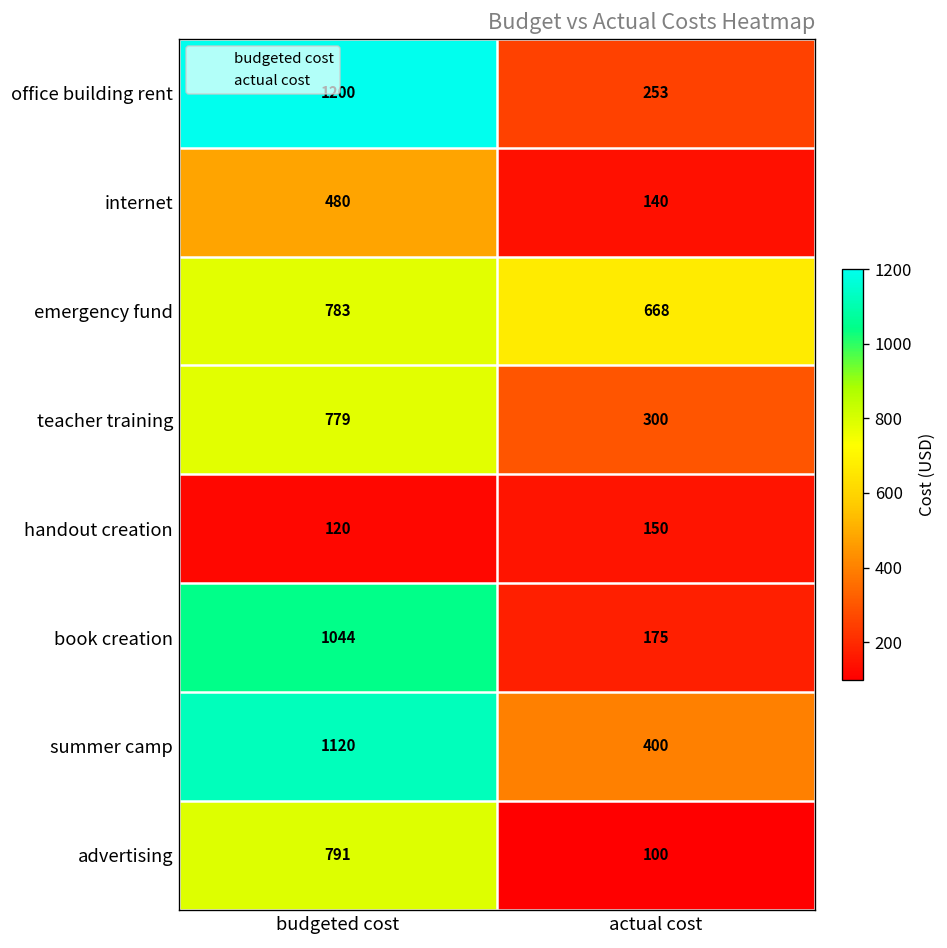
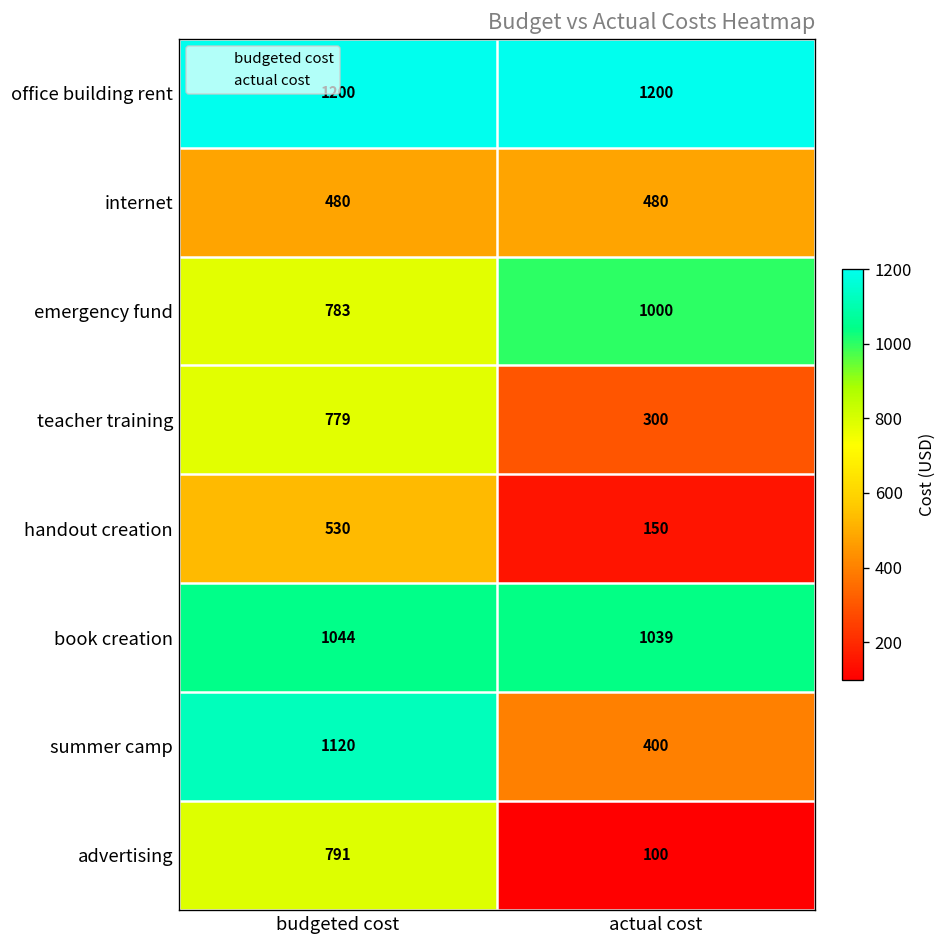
office building rent, actual cost: 253 -> 1200
internet, actual cost: 140 -> 480
emergency fund, actual cost: 668 -> 1000
handout creation, budgeted cost: 120 -> 530
book creation, actual cost: 175 -> 1039
